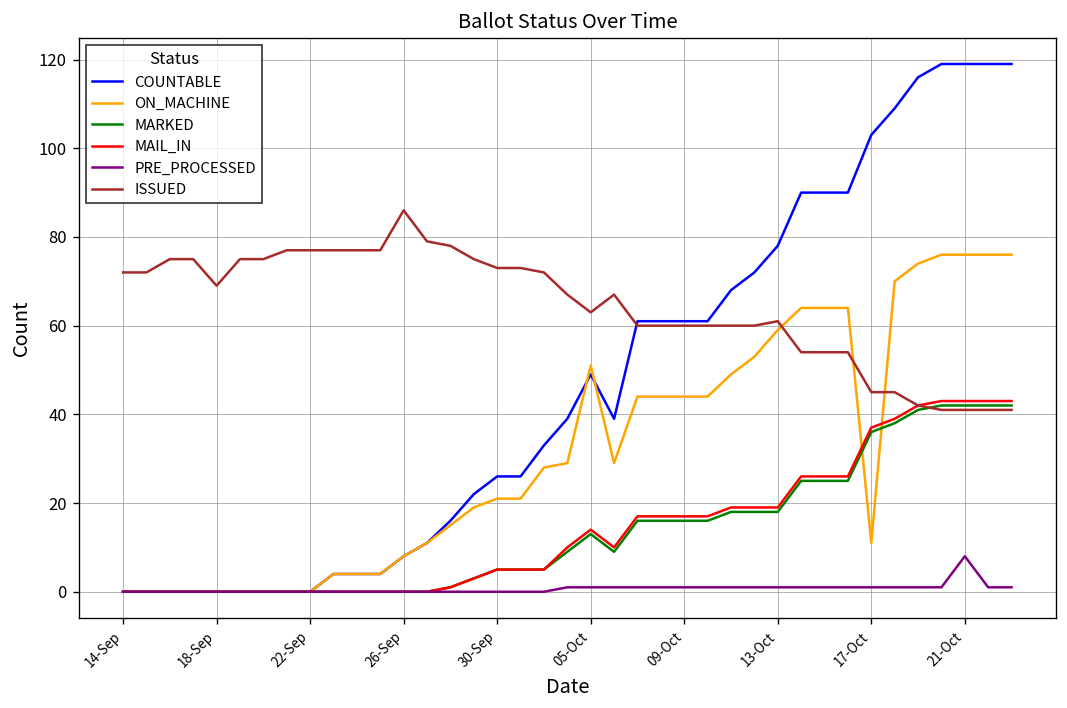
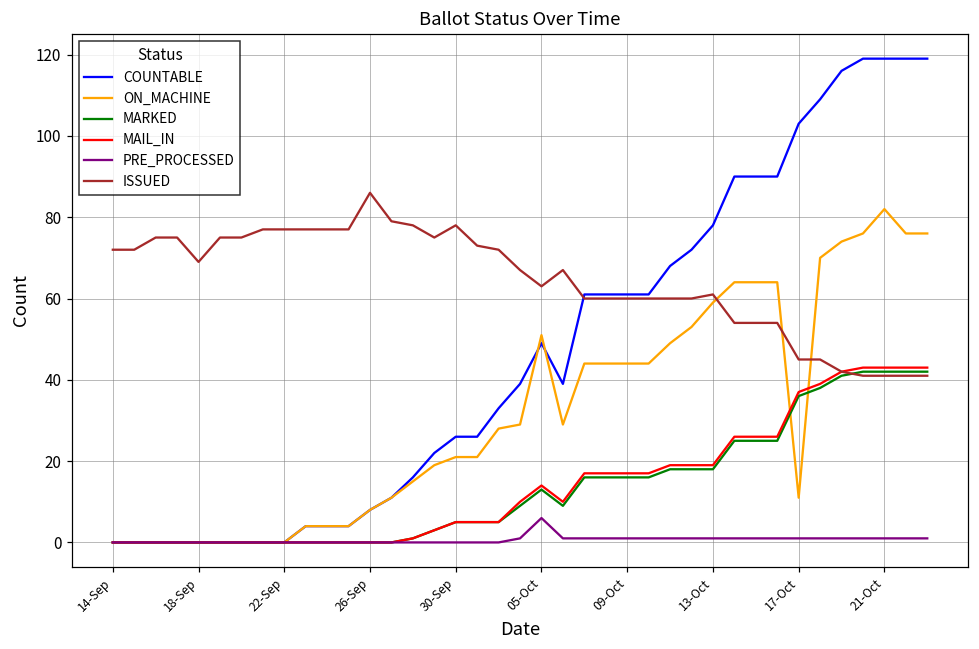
ISSUED, 30-Sep: 73 -> 78
PRE_PROCESSED, 05-Oct: 1 -> 6
ON_MACHINE, 21-Oct: 76 -> 82
PRE_PROCESSED, 21-Oct: 8 -> 1
